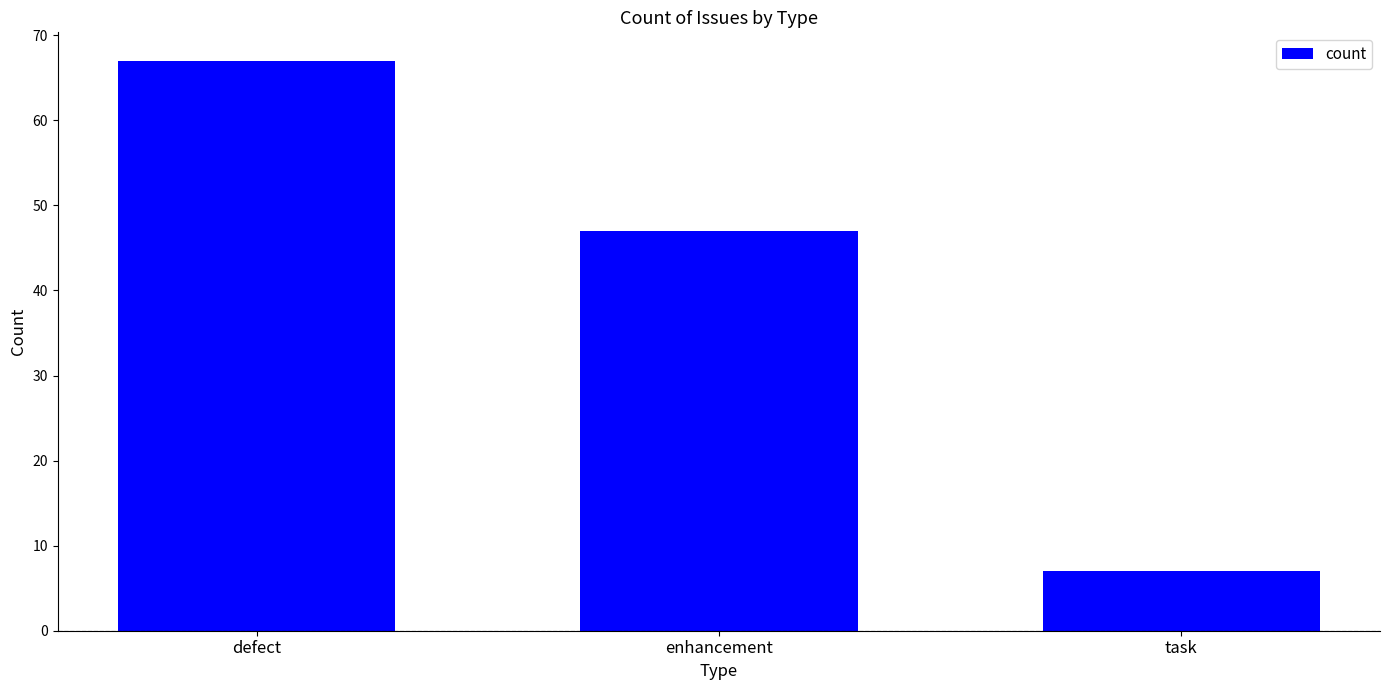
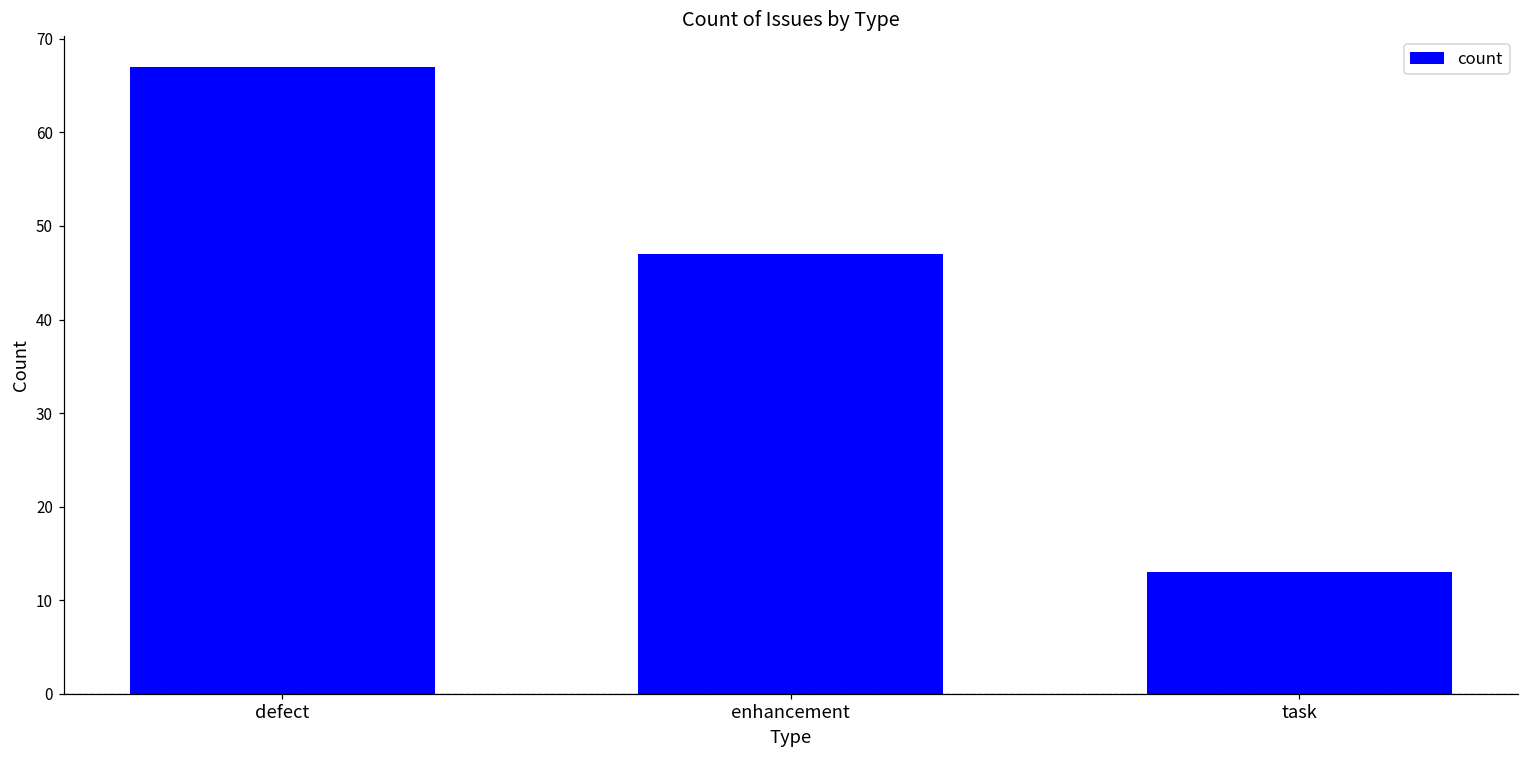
task: 7 -> 13
